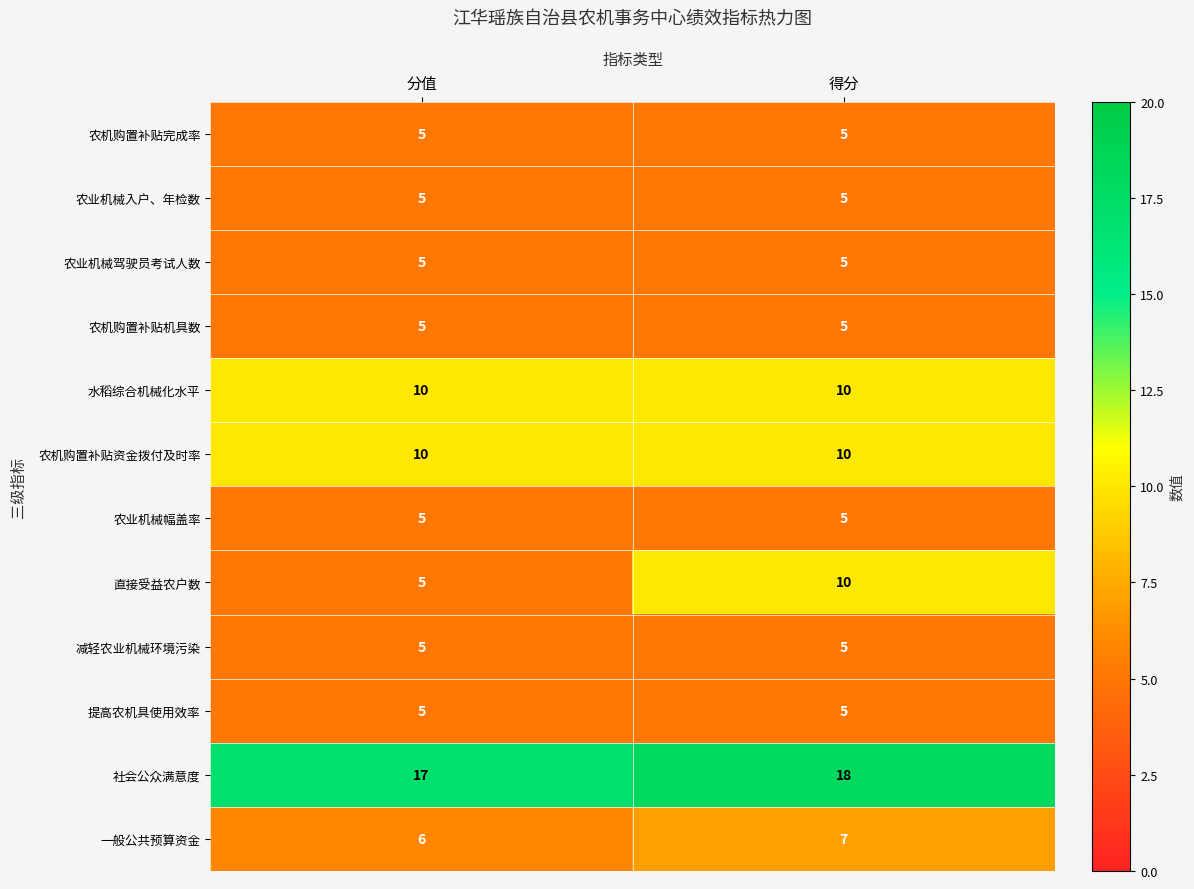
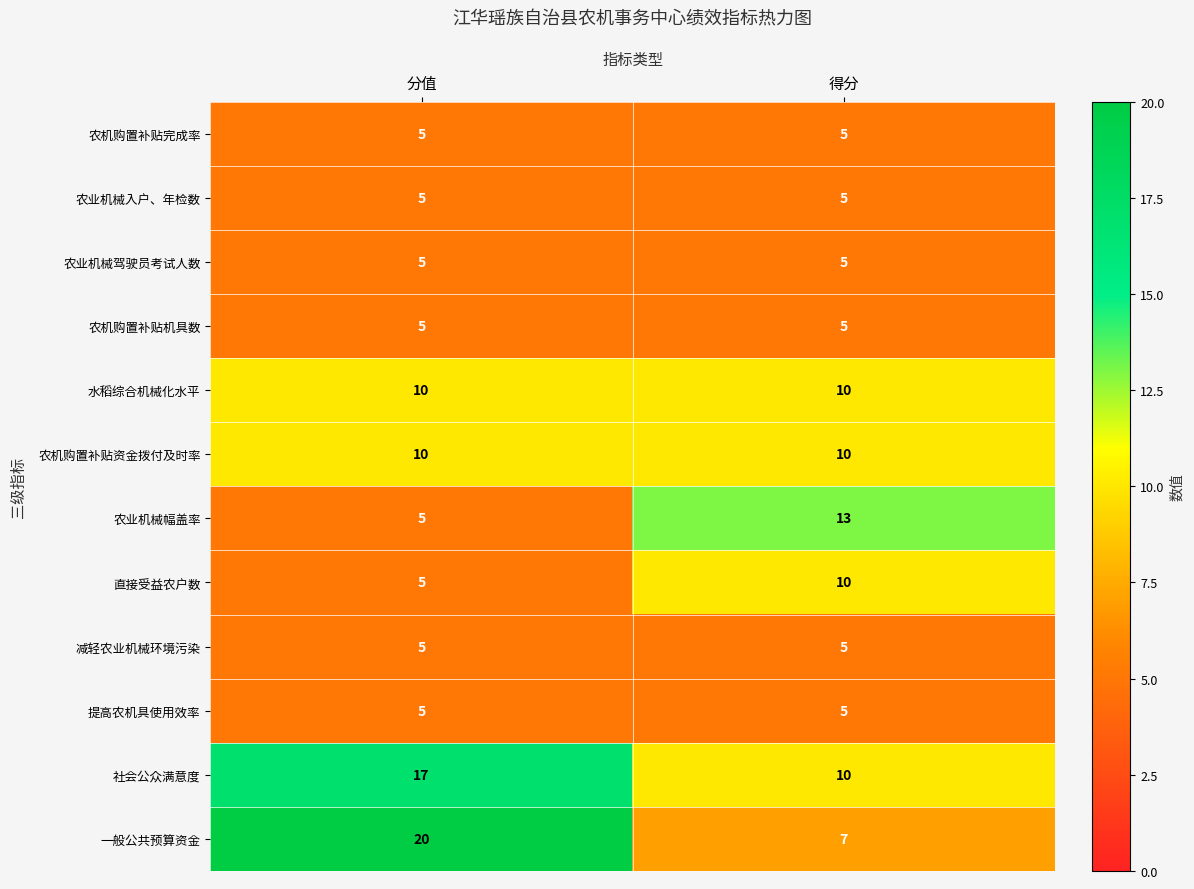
农业机械幅盖率, 得分: 5 -> 13
社会公众满意度, 得分: 18 -> 10
一般公共预算资金, 分值: 6 -> 20
